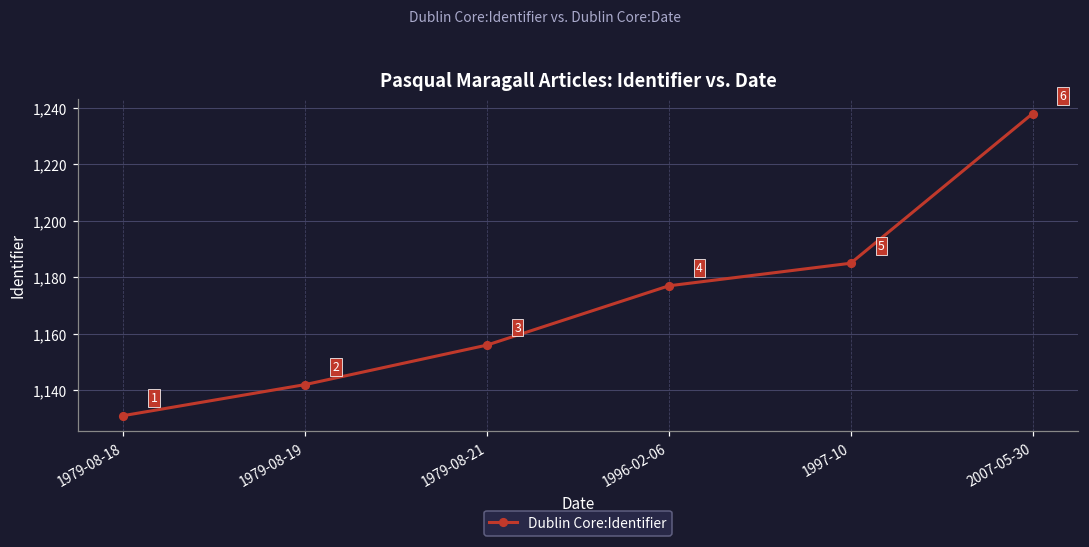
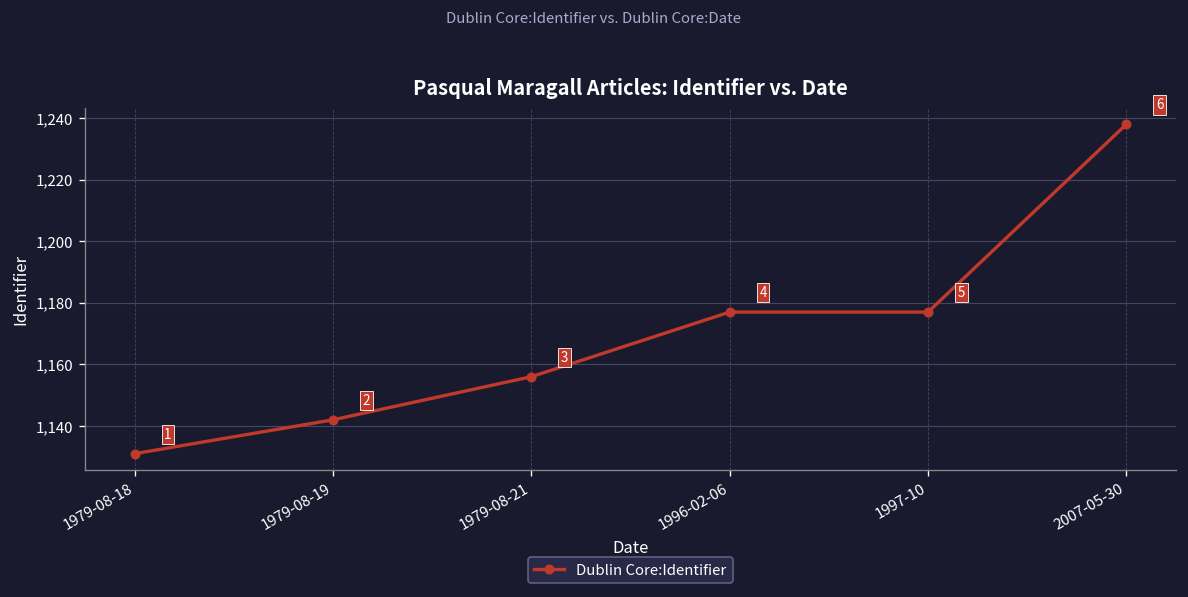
1997-10: 1,185 -> 1,177
